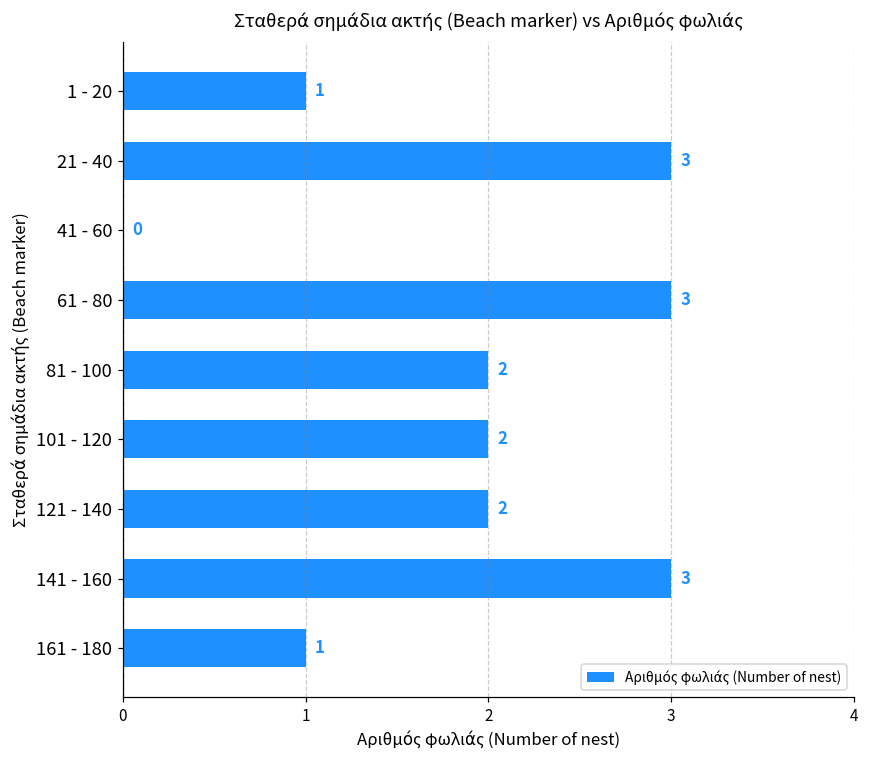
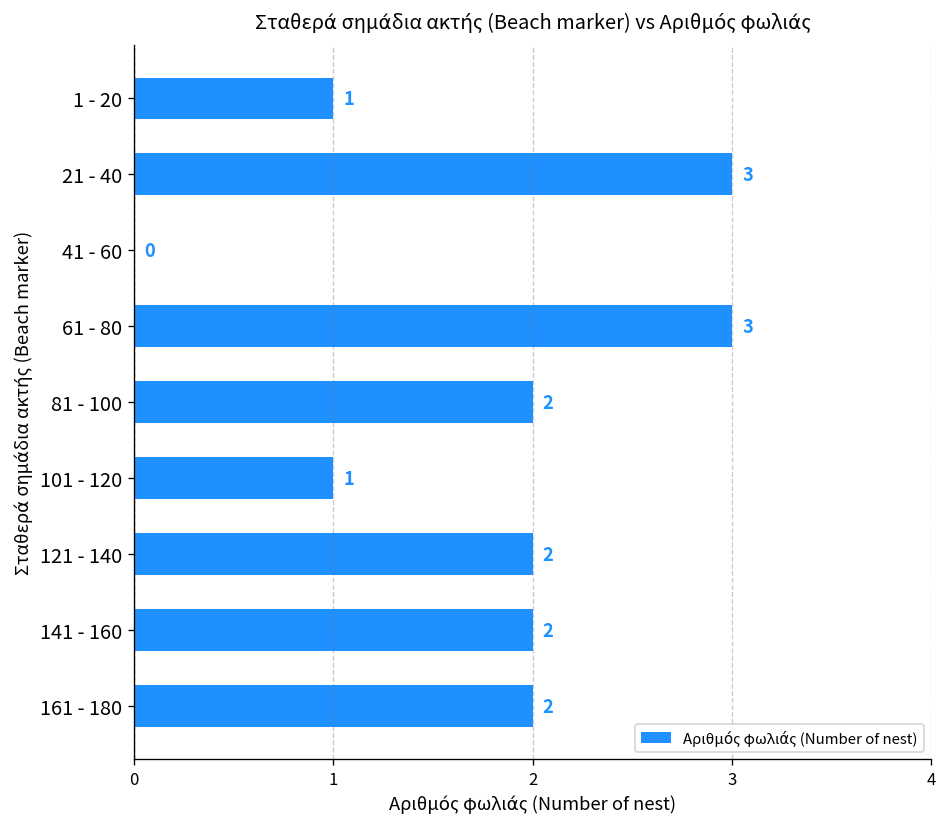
101 - 120: 2 -> 1
141 - 160: 3 -> 2
161 - 180: 1 -> 2
